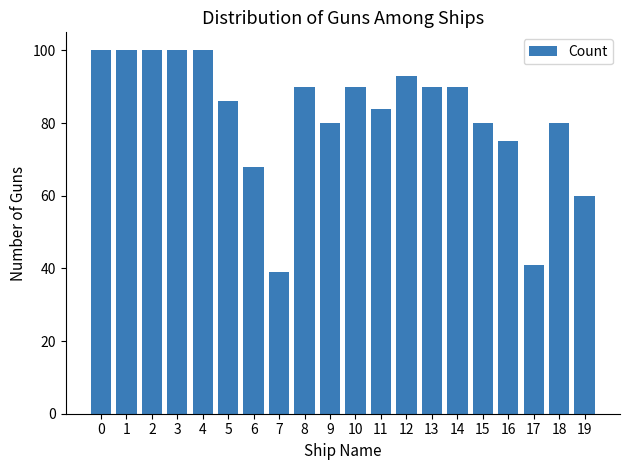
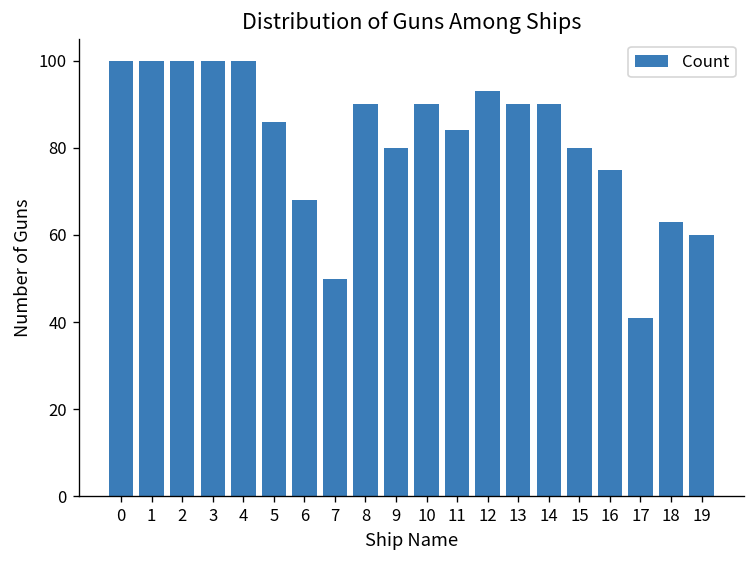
7: 39 -> 50
18: 80 -> 63
